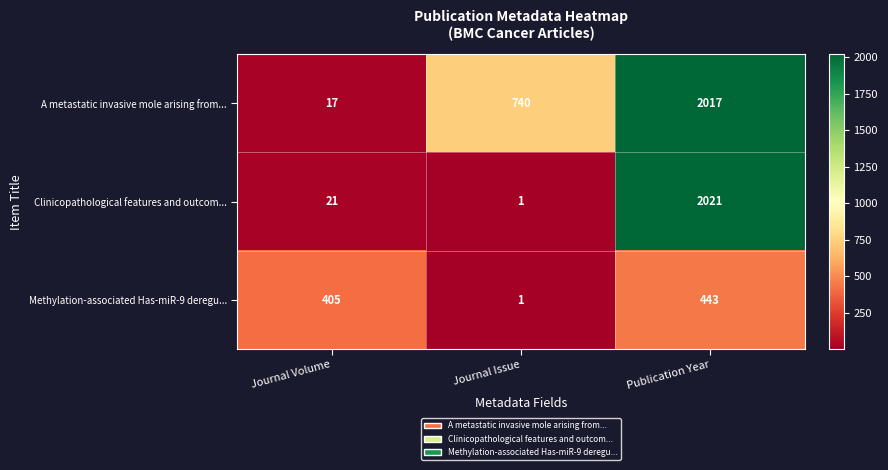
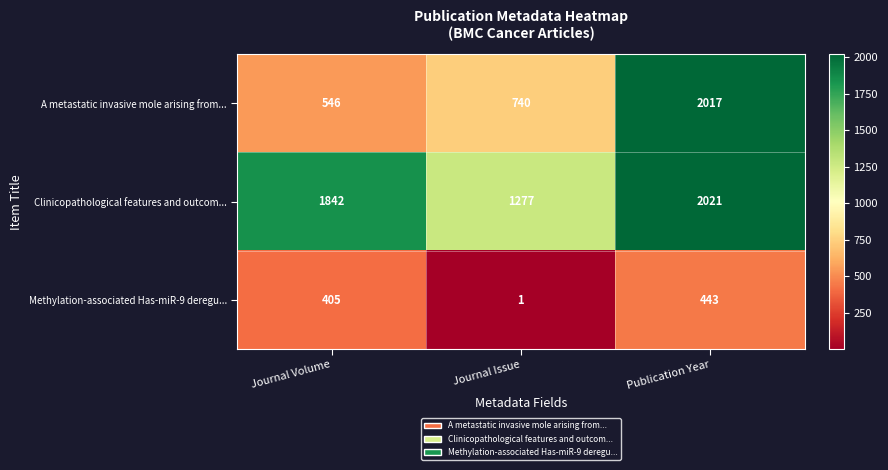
A metastatic invasive mole arising from..., Journal Volume: 17 -> 546
Clinicopathological features and outcom..., Journal Volume: 21 -> 1842
Clinicopathological features and outcom..., Journal Issue: 1 -> 1277
